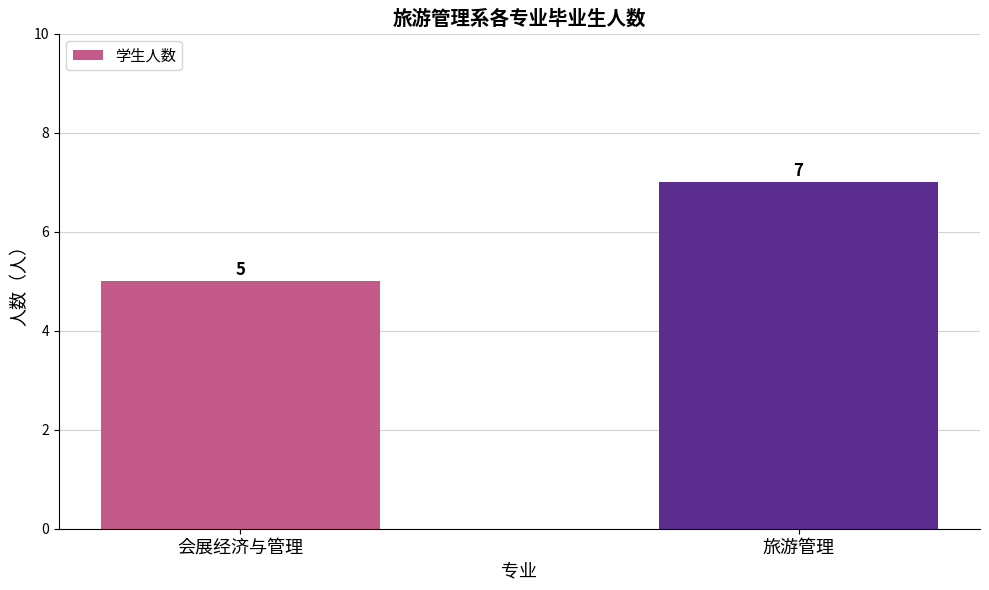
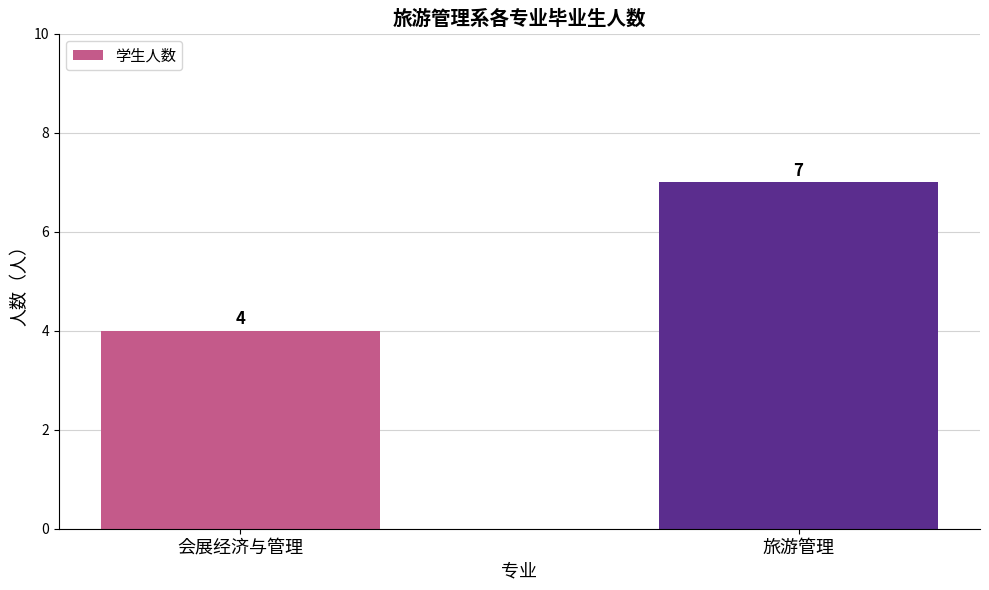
会展经济与管理: 5 -> 4
